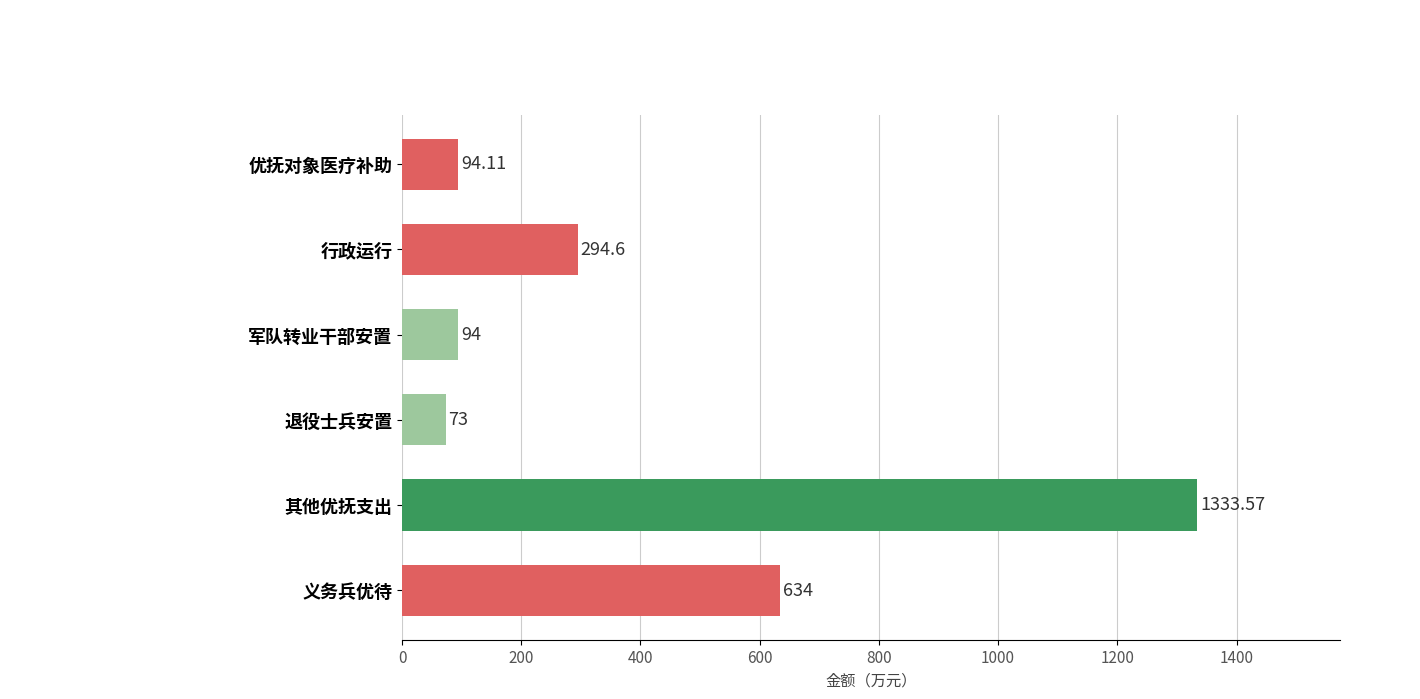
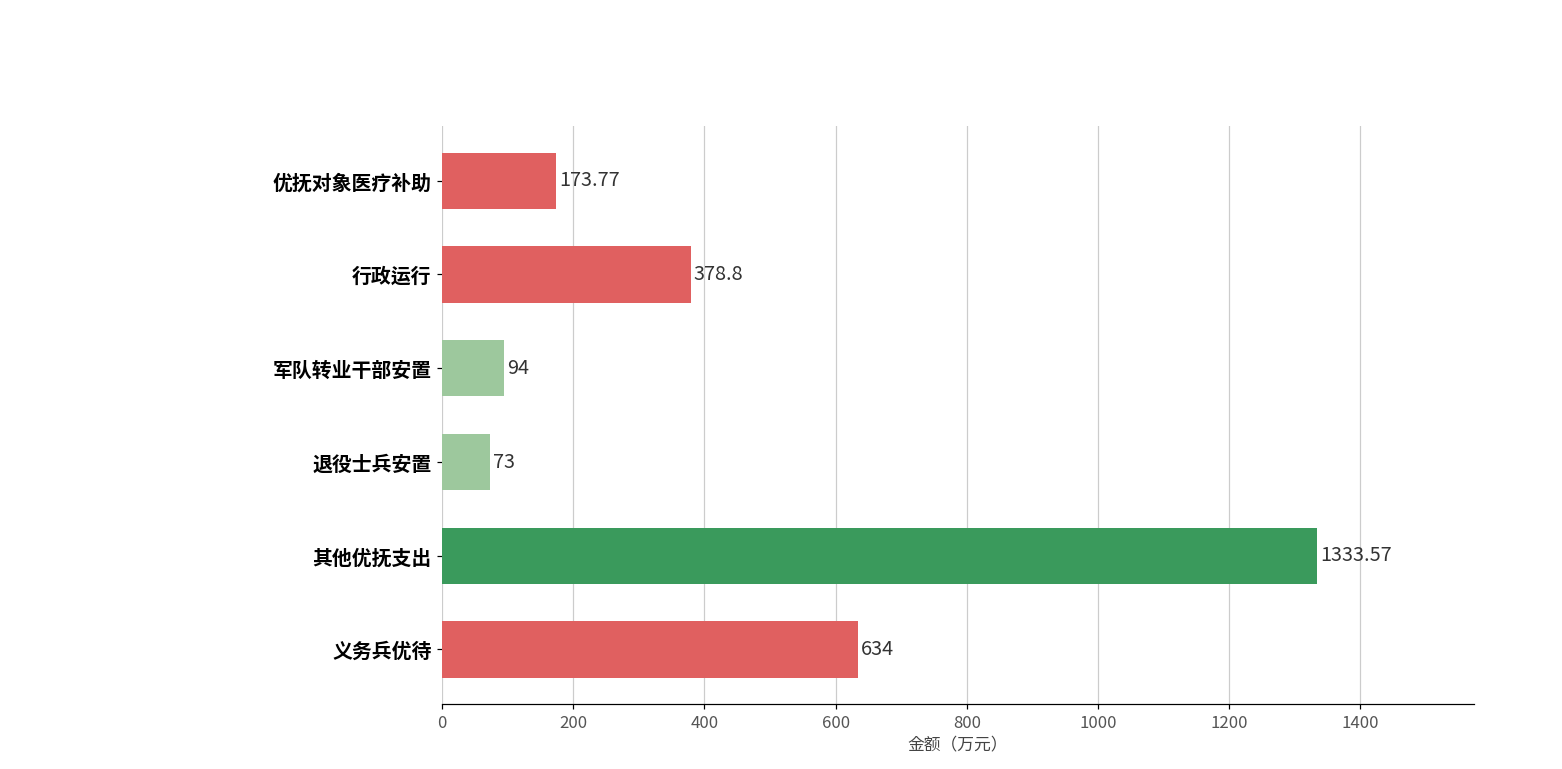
优抚对象医疗补助: 94.11 -> 173.77
行政运行: 294.6 -> 378.8
